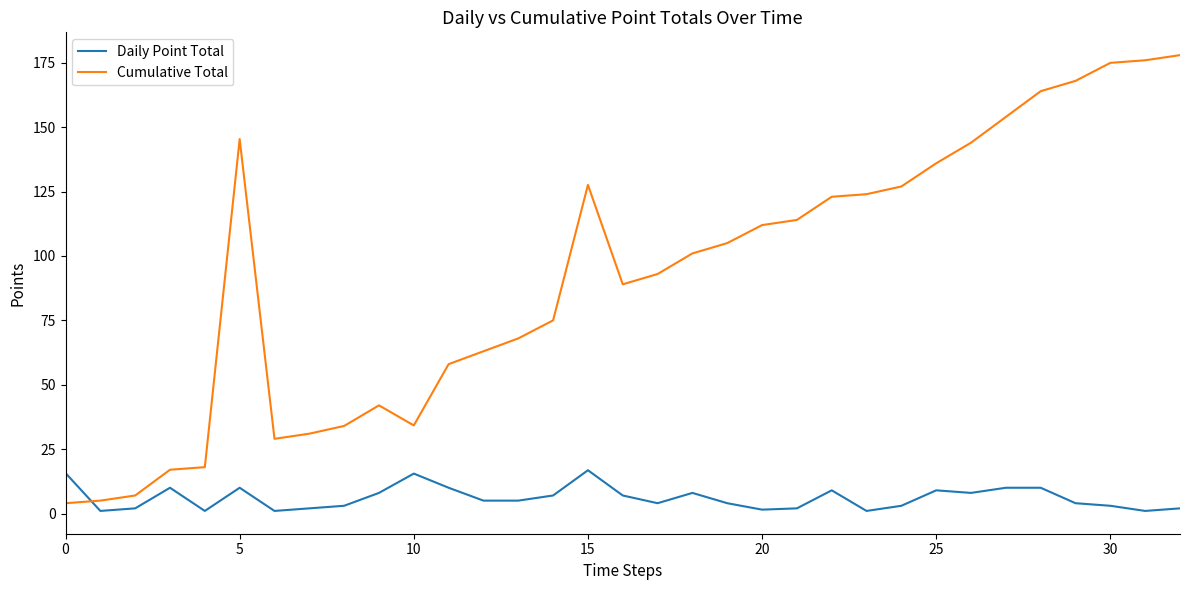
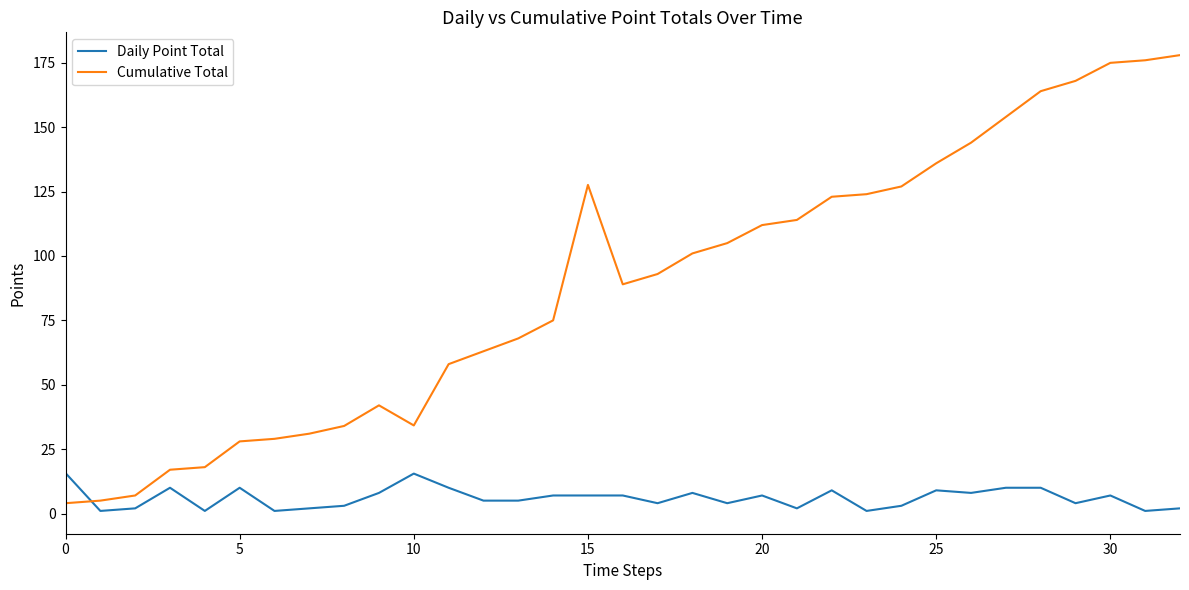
Cumulative Total, 5: 145 -> 28
Daily Point Total, 15: 17 -> 7
Daily Point Total, 20: 2 -> 7
Daily Point Total, 30: 3 -> 7
